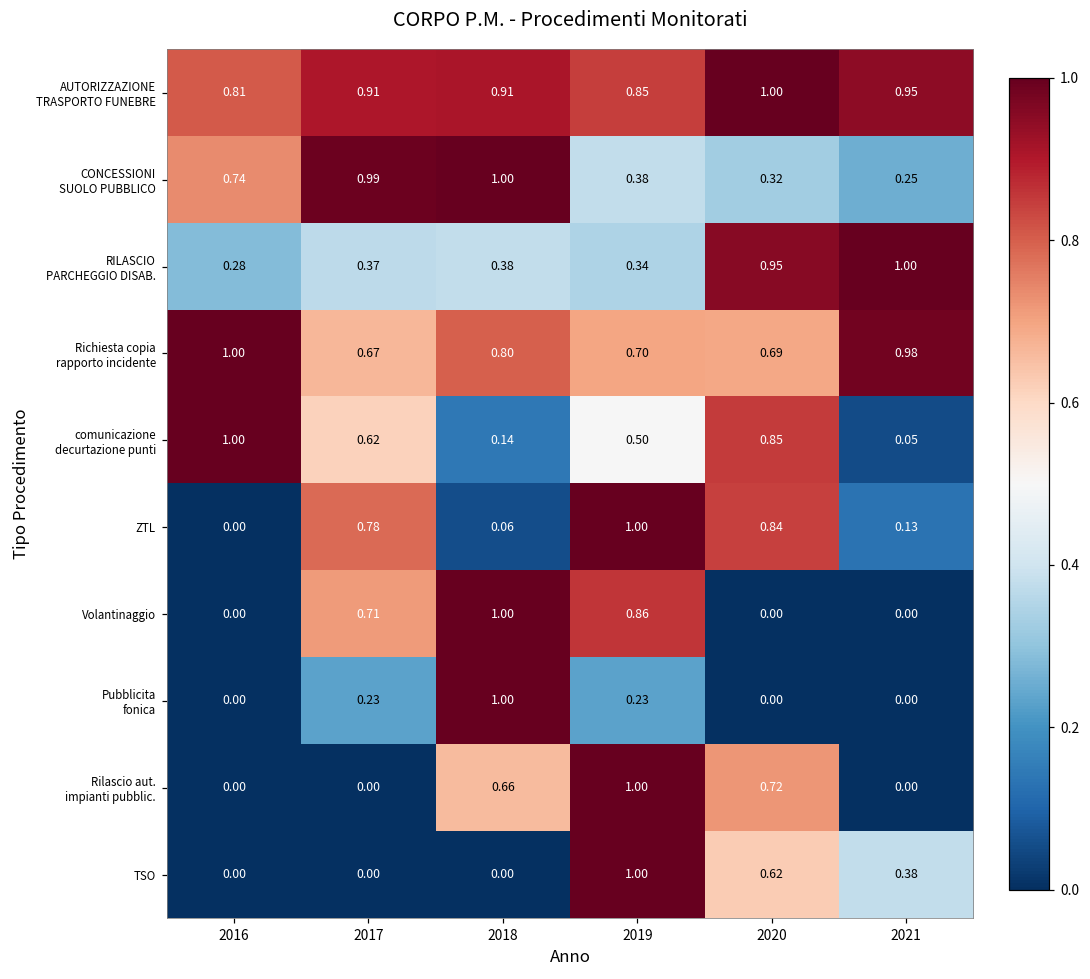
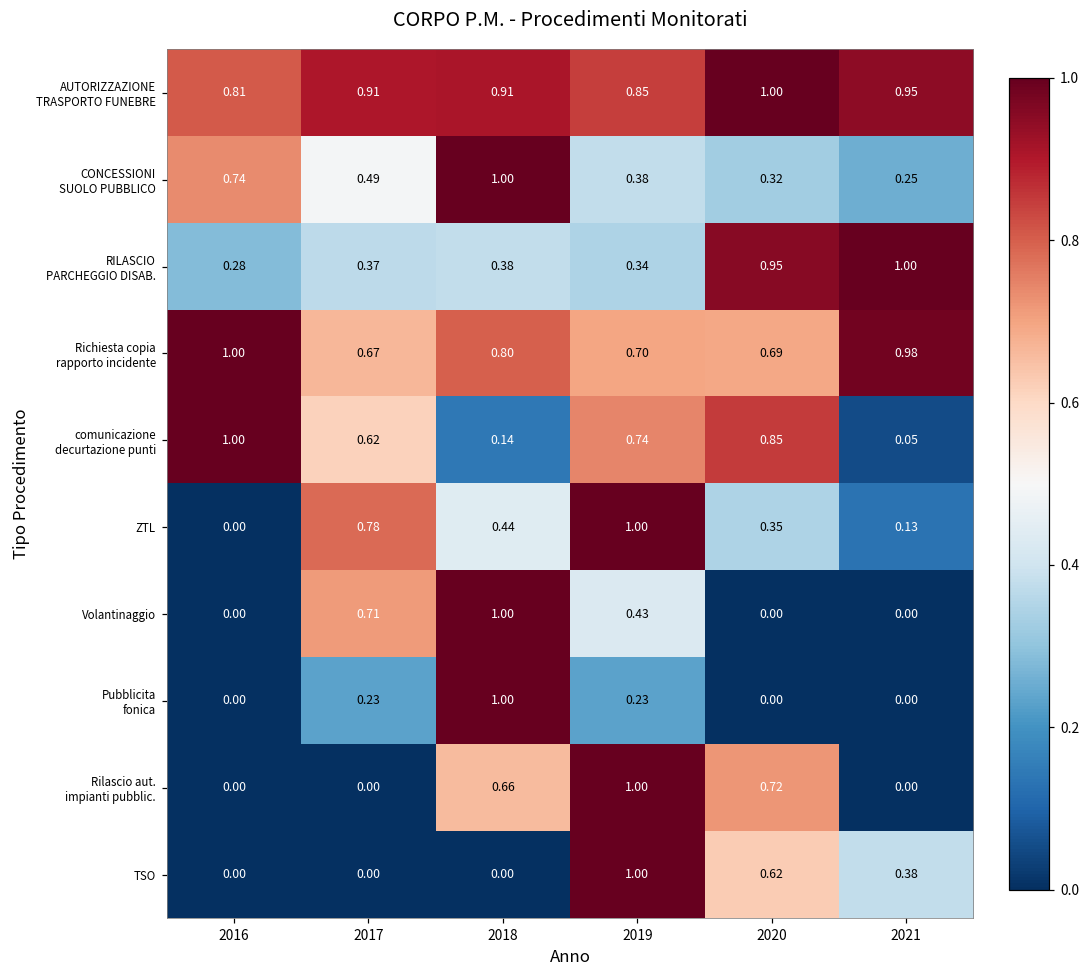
CONCESSIONI SUOLO PUBBLICO, 2017: 0.99 -> 0.49
comunicazione decurtazione punti, 2019: 0.50 -> 0.74
ZTL, 2018: 0.06 -> 0.44
ZTL, 2020: 0.84 -> 0.35
Volantinaggio, 2019: 0.86 -> 0.43
